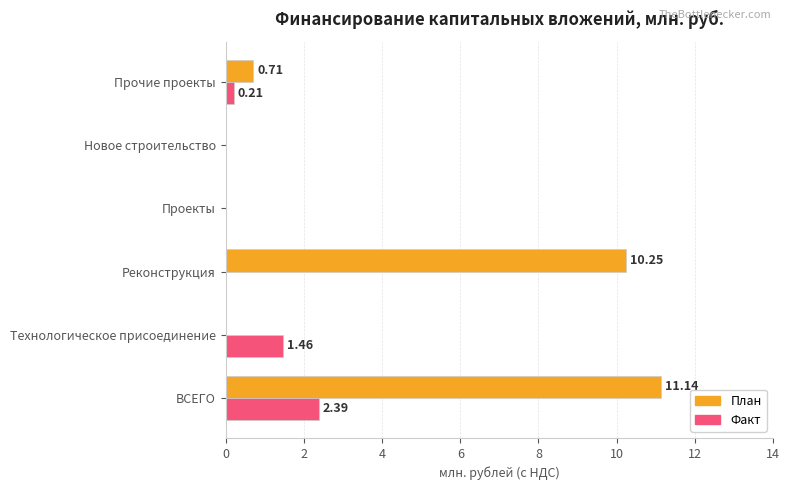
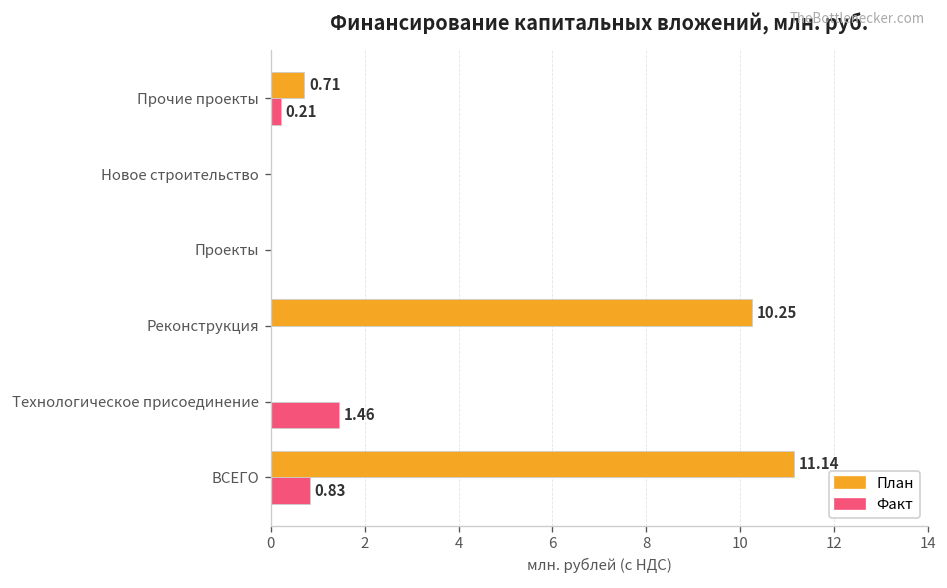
Факт, ВСЕГО: 2.39 -> 0.83
